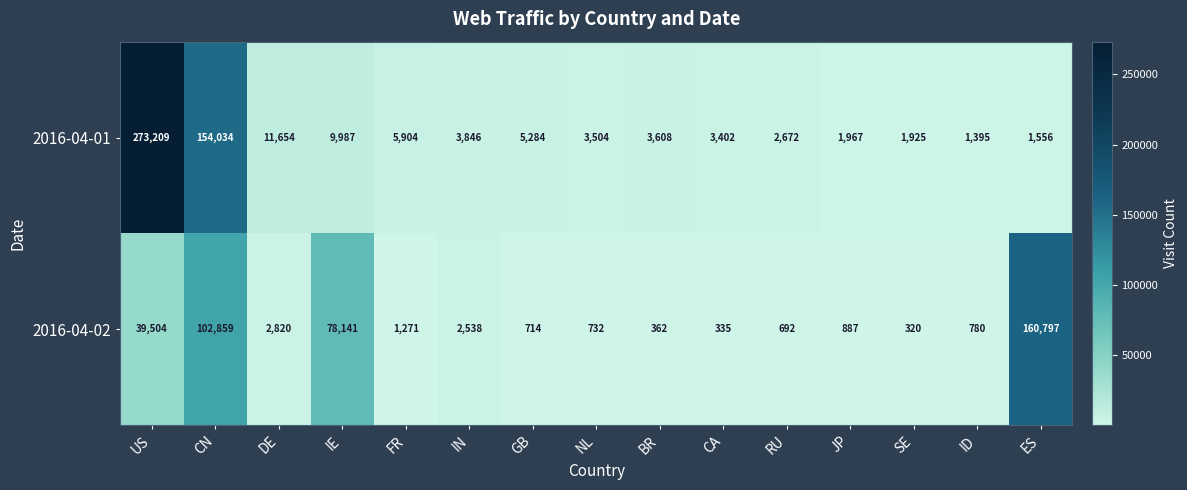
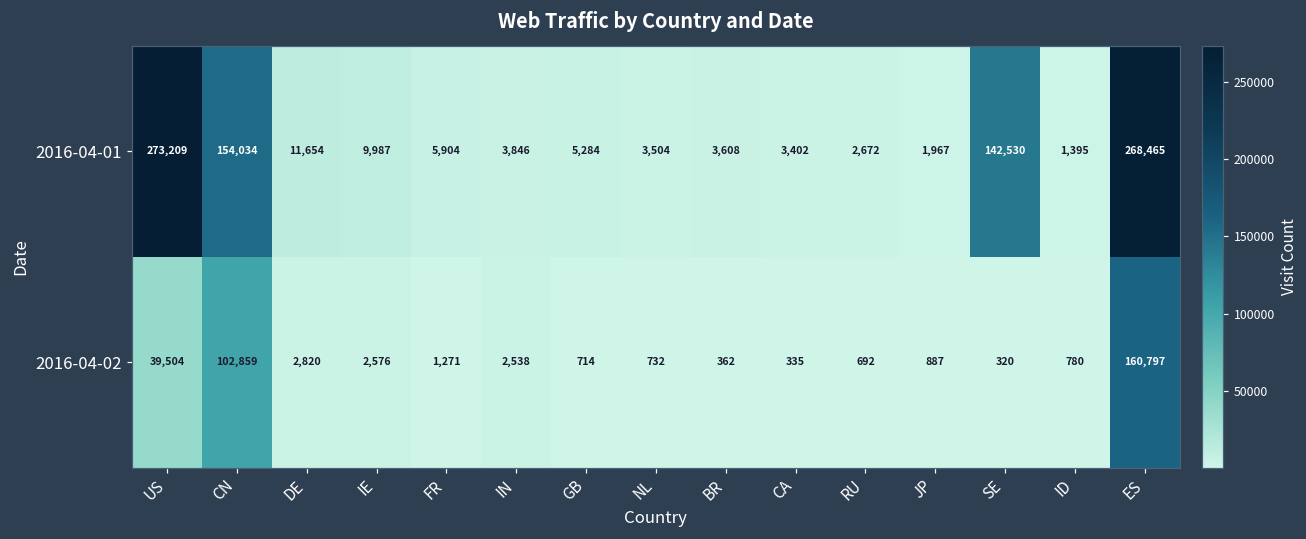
2016-04-01, SE: 1,925 -> 142,530
2016-04-01, ES: 1,556 -> 268,465
2016-04-02, IE: 78,141 -> 2,576
